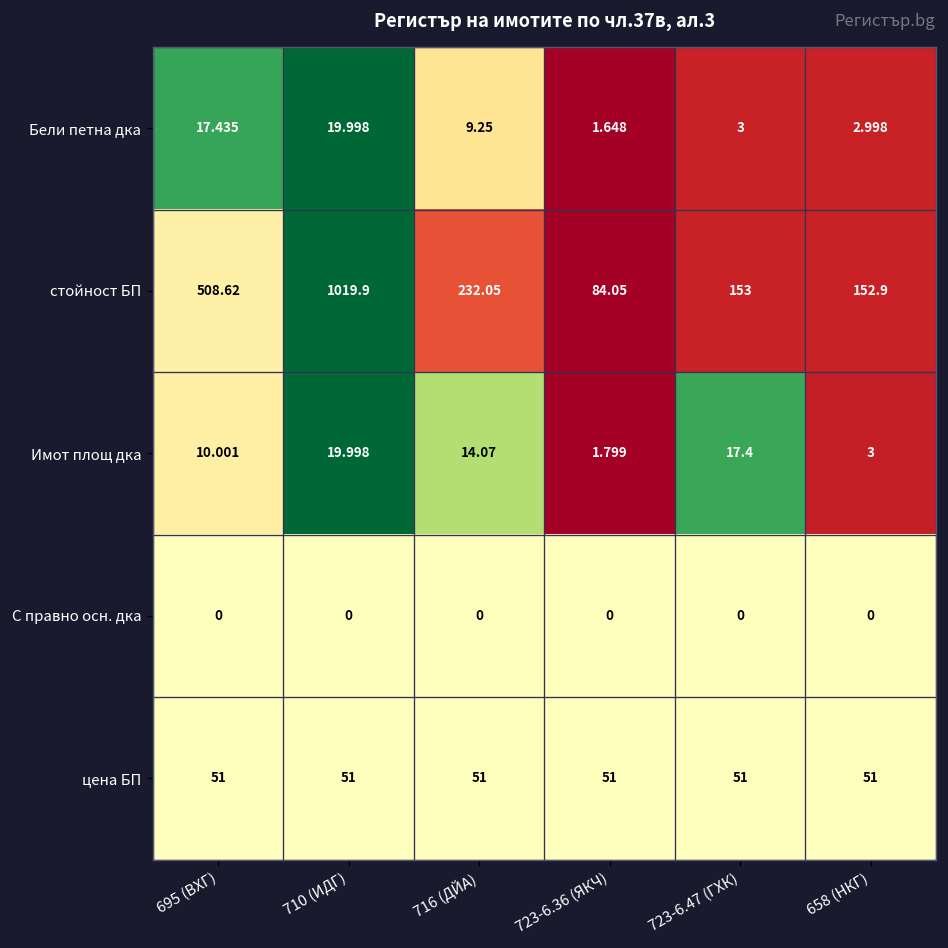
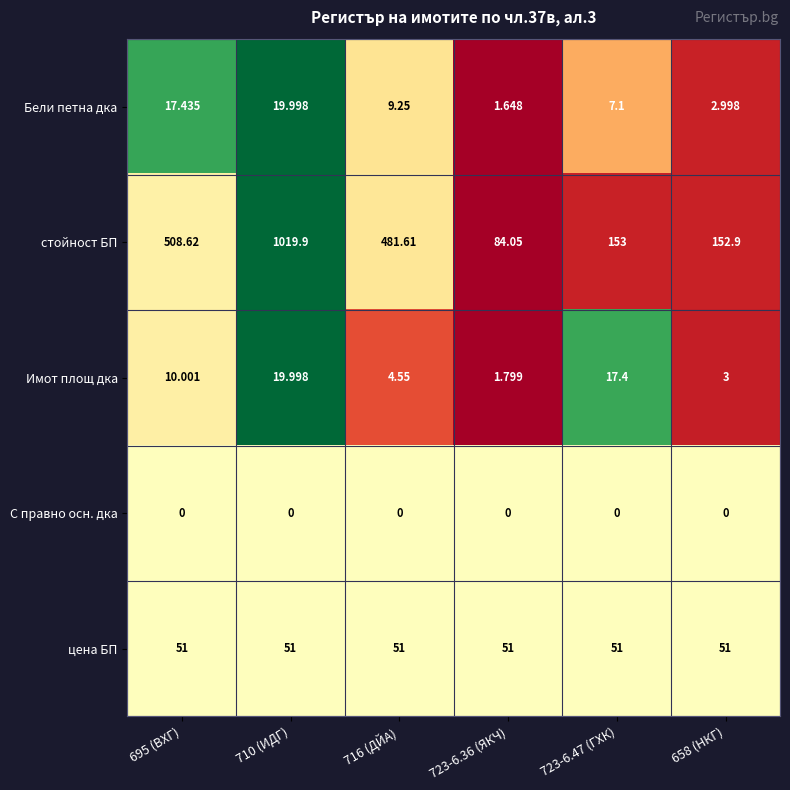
Бели петна дка, 723-6.47 (ГХК): 3 -> 7.1
стойност БП, 716 (ДЙА): 232.05 -> 481.61
Имот площ дка, 716 (ДЙА): 14.07 -> 4.55
